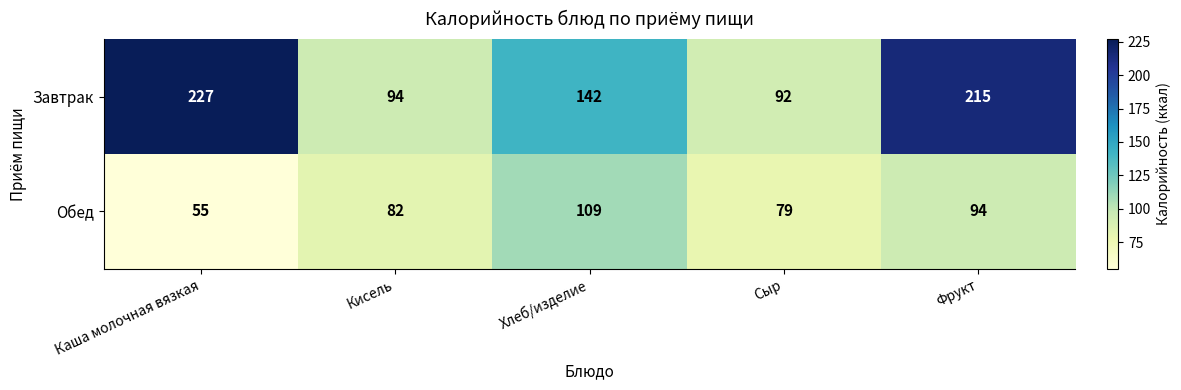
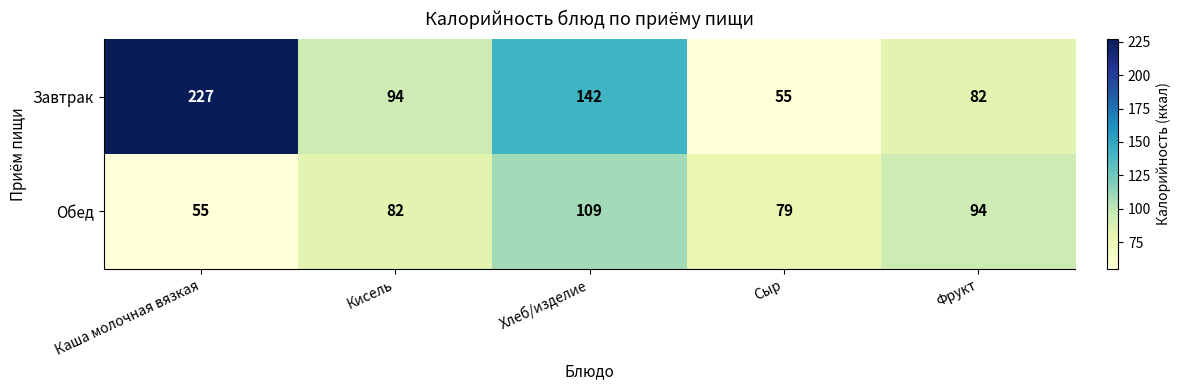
Завтрак, Сыр: 92 -> 55
Завтрак, Фрукт: 215 -> 82
